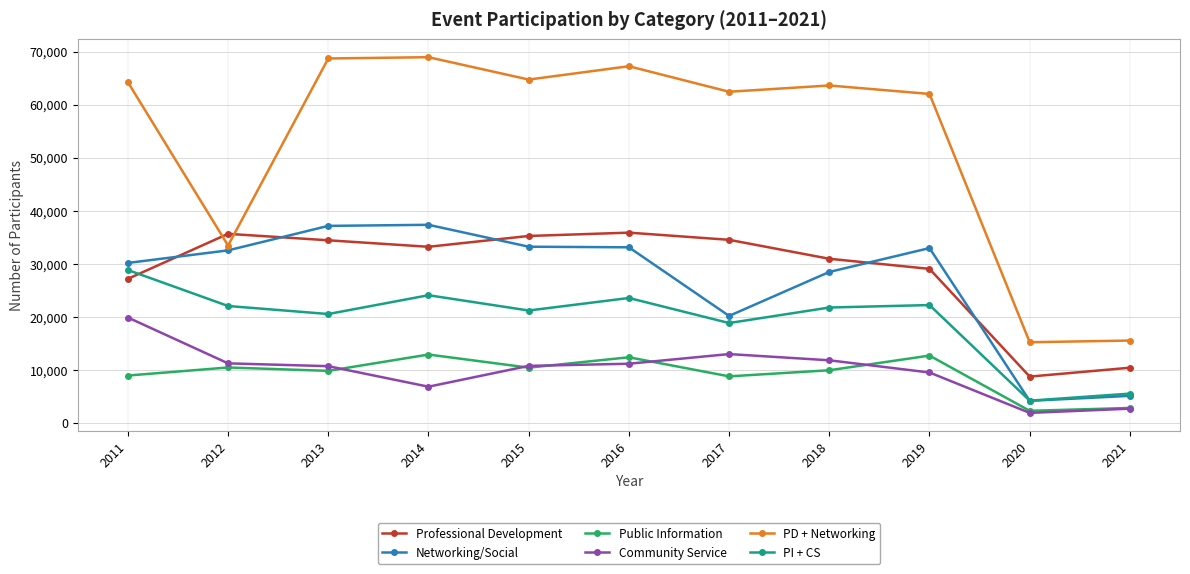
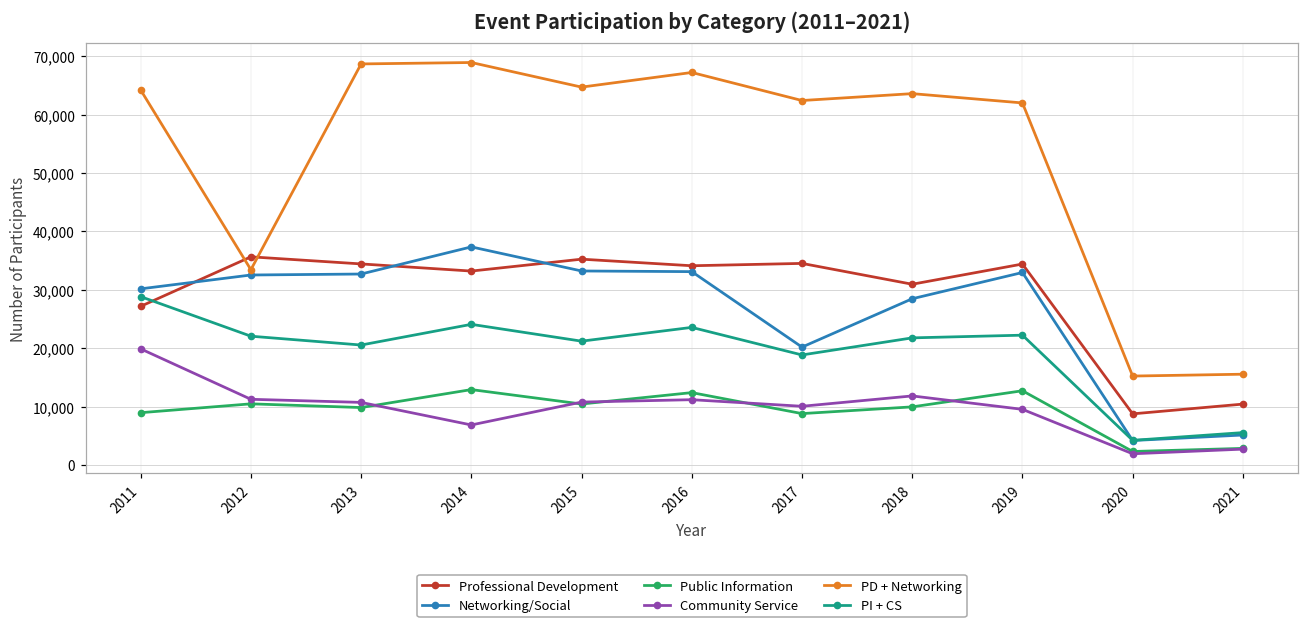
Networking/Social, 2013: 37,000 -> 33,000
Professional Development, 2016: 36,000 -> 34,000
Community Service, 2017: 13,000 -> 10,000
Professional Development, 2019: 29,000 -> 34,000
